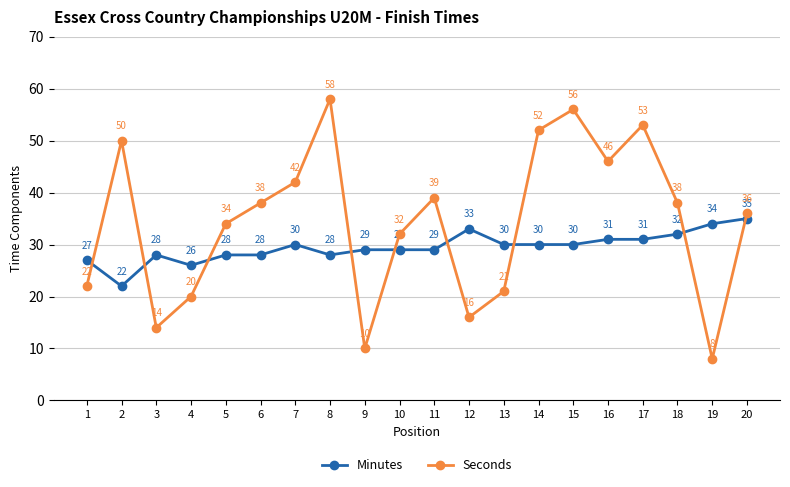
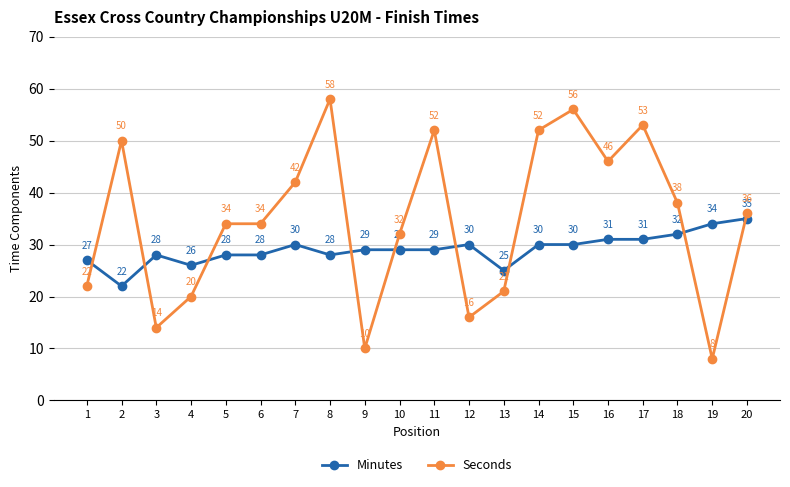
Seconds, 6: 38 -> 34
Seconds, 11: 39 -> 52
Minutes, 12: 33 -> 30
Minutes, 13: 30 -> 25
